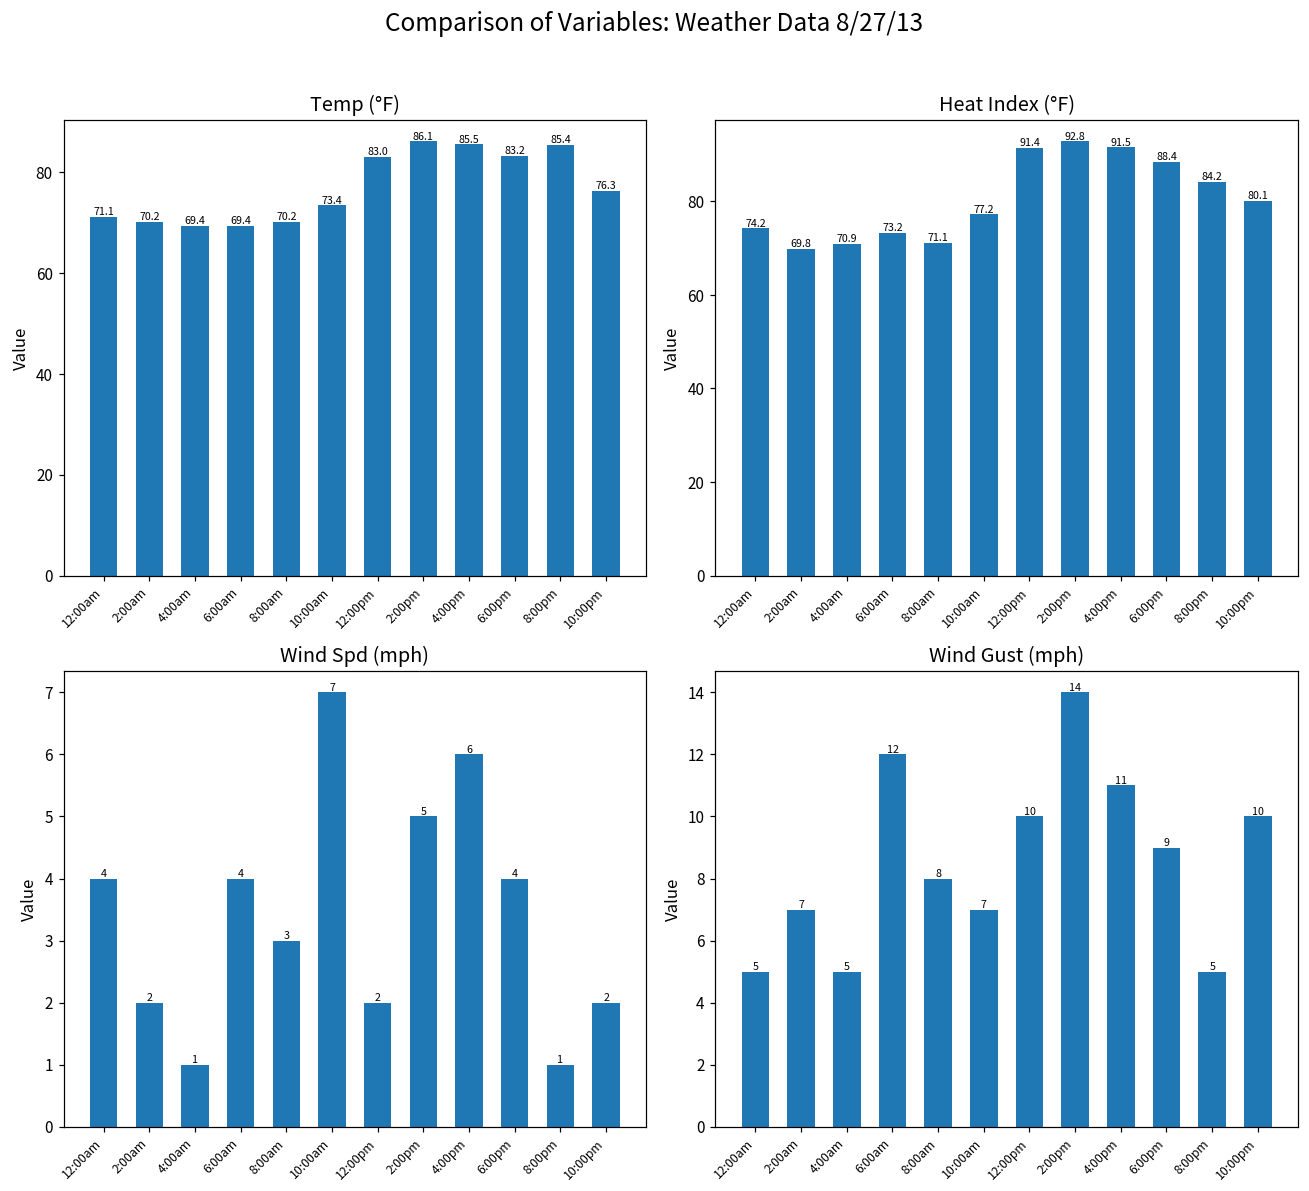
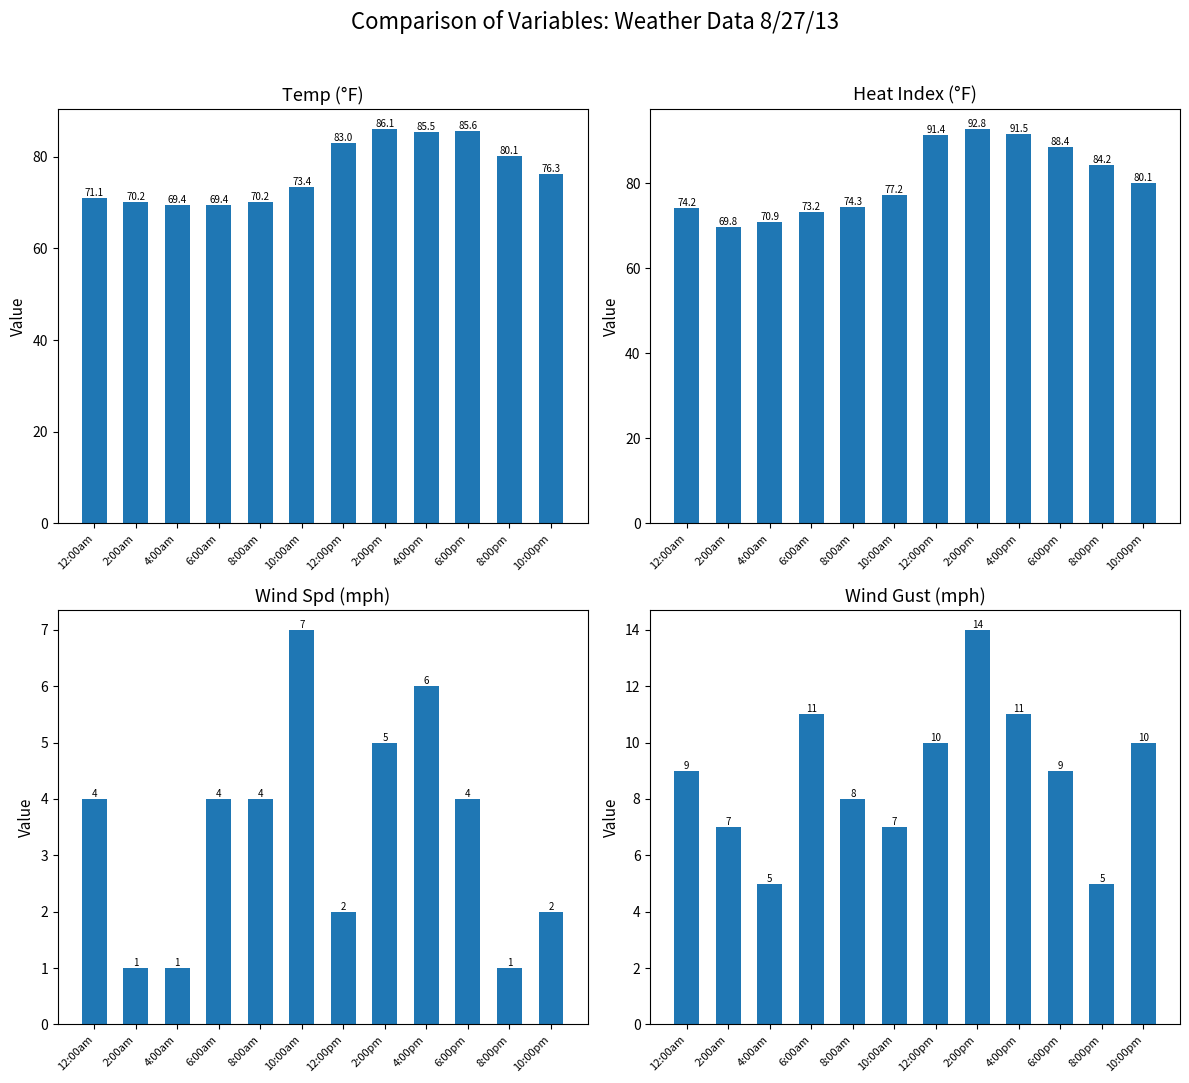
Temp (°F), 6:00pm: 83.2 -> 85.6
Temp (°F), 8:00pm: 85.4 -> 80.1
Heat Index (°F), 8:00am: 71.1 -> 74.3
Wind Spd (mph), 2:00am: 2 -> 1
Wind Spd (mph), 8:00am: 3 -> 4
Wind Gust (mph), 12:00am: 5 -> 9
Wind Gust (mph), 6:00am: 12 -> 11
